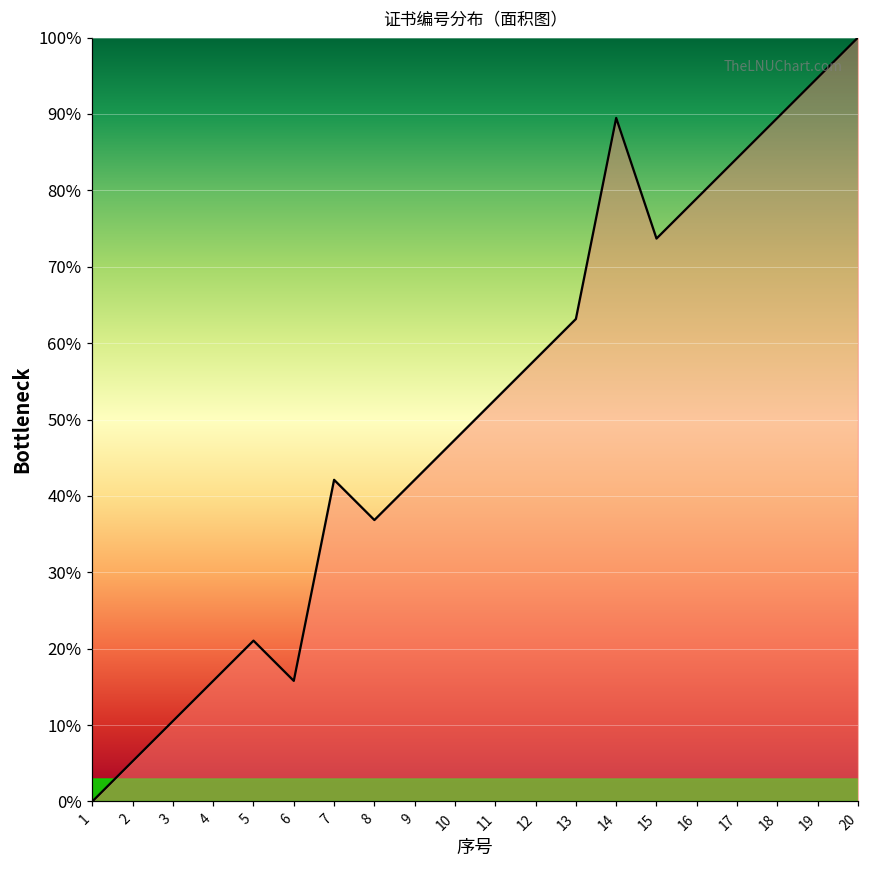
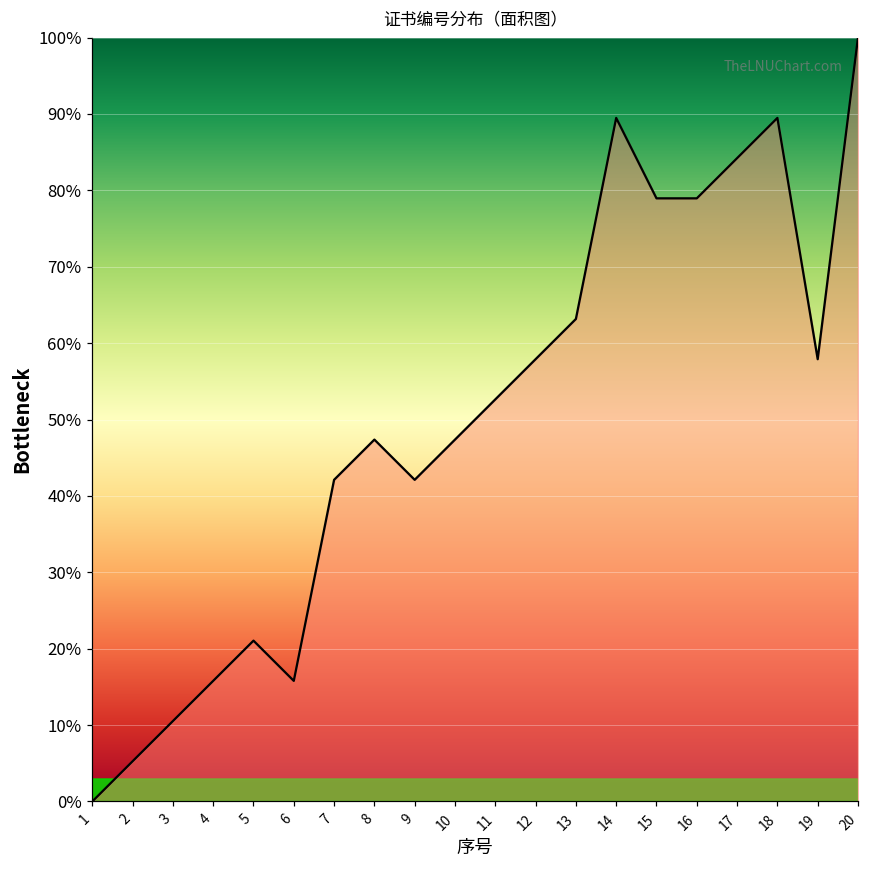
8: 37% -> 47%
15: 74% -> 79%
19: 95% -> 58%
